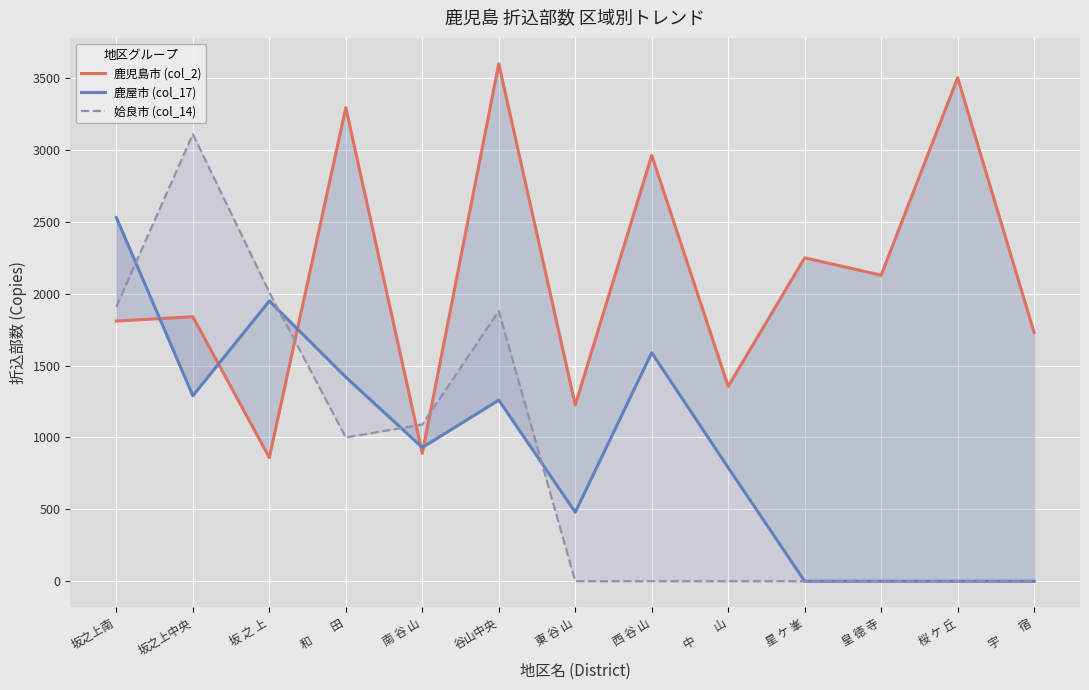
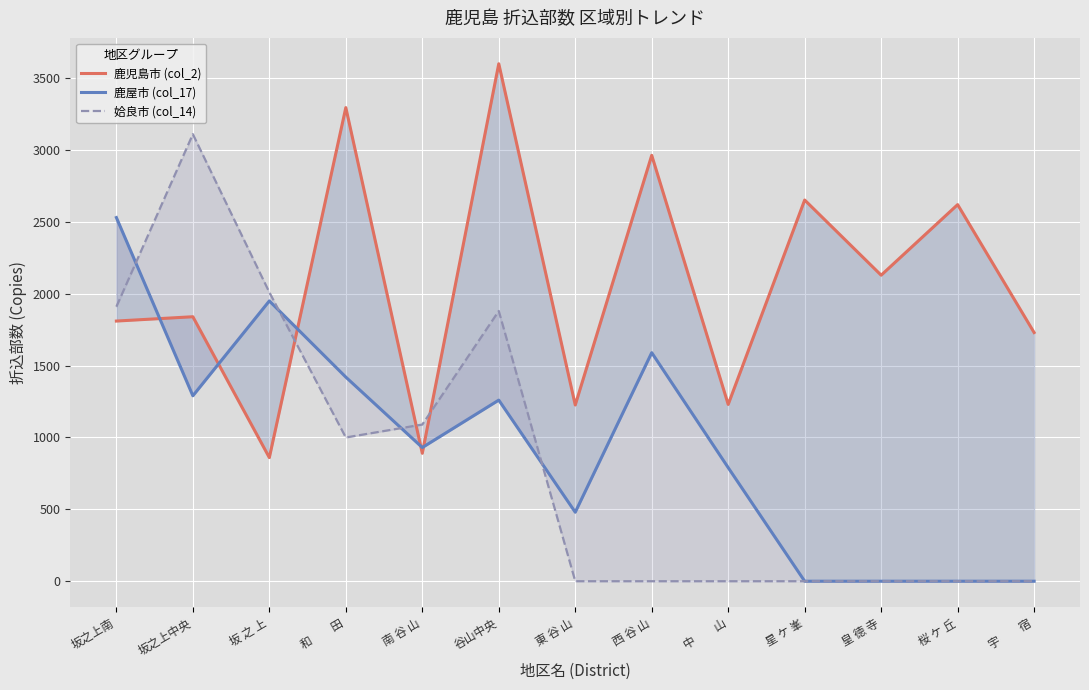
鹿児島市 (col_2), 中 山: 1360 -> 1230
鹿児島市 (col_2), 星 ケ 峯: 2250 -> 2650
鹿児島市 (col_2), 桜 ケ 丘: 3500 -> 2620
